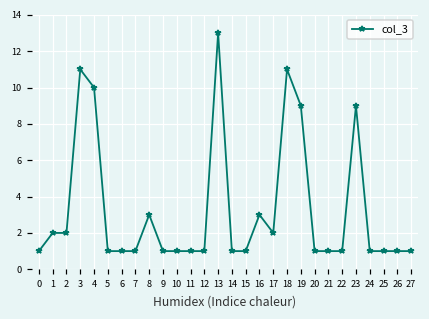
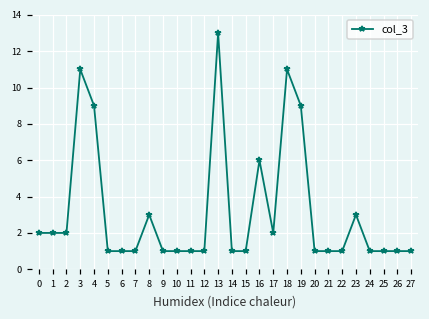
0: 1 -> 2
4: 10 -> 9
16: 3 -> 6
23: 9 -> 3
